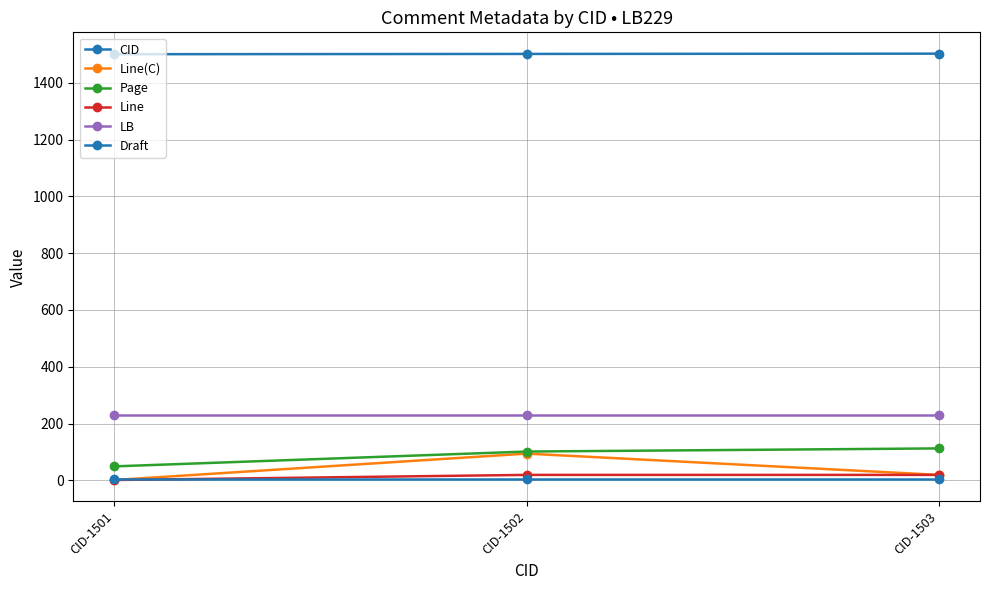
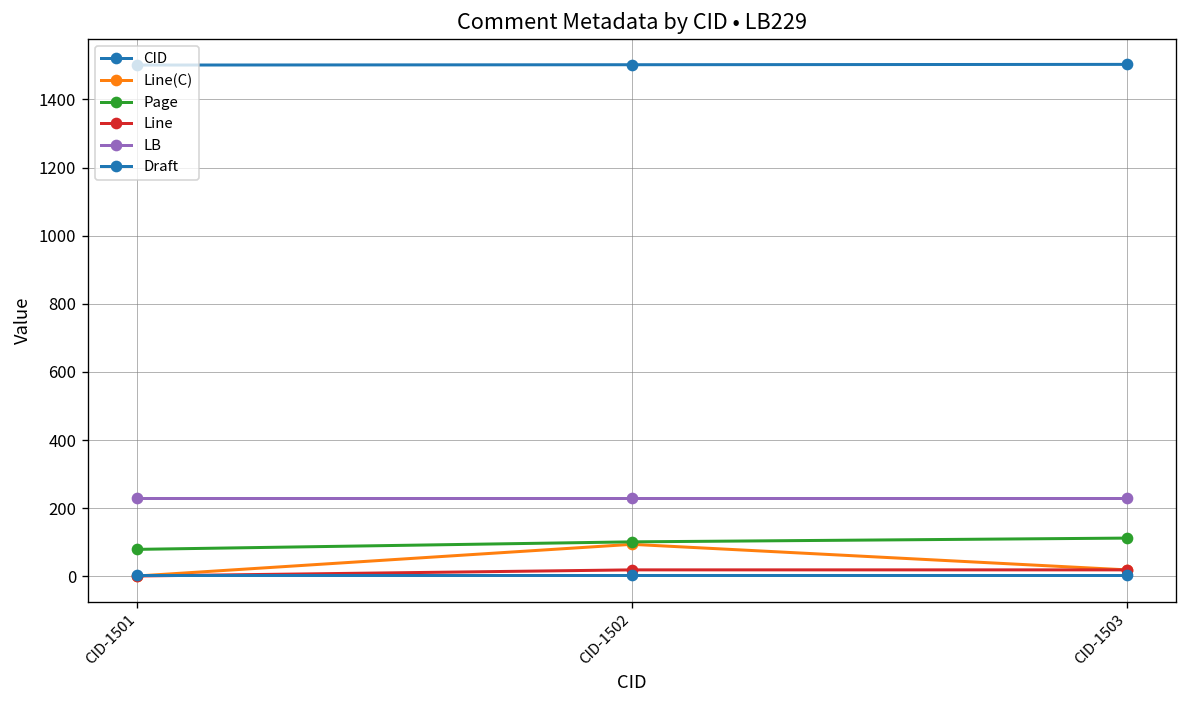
Page, CID-1501: 50 -> 80
